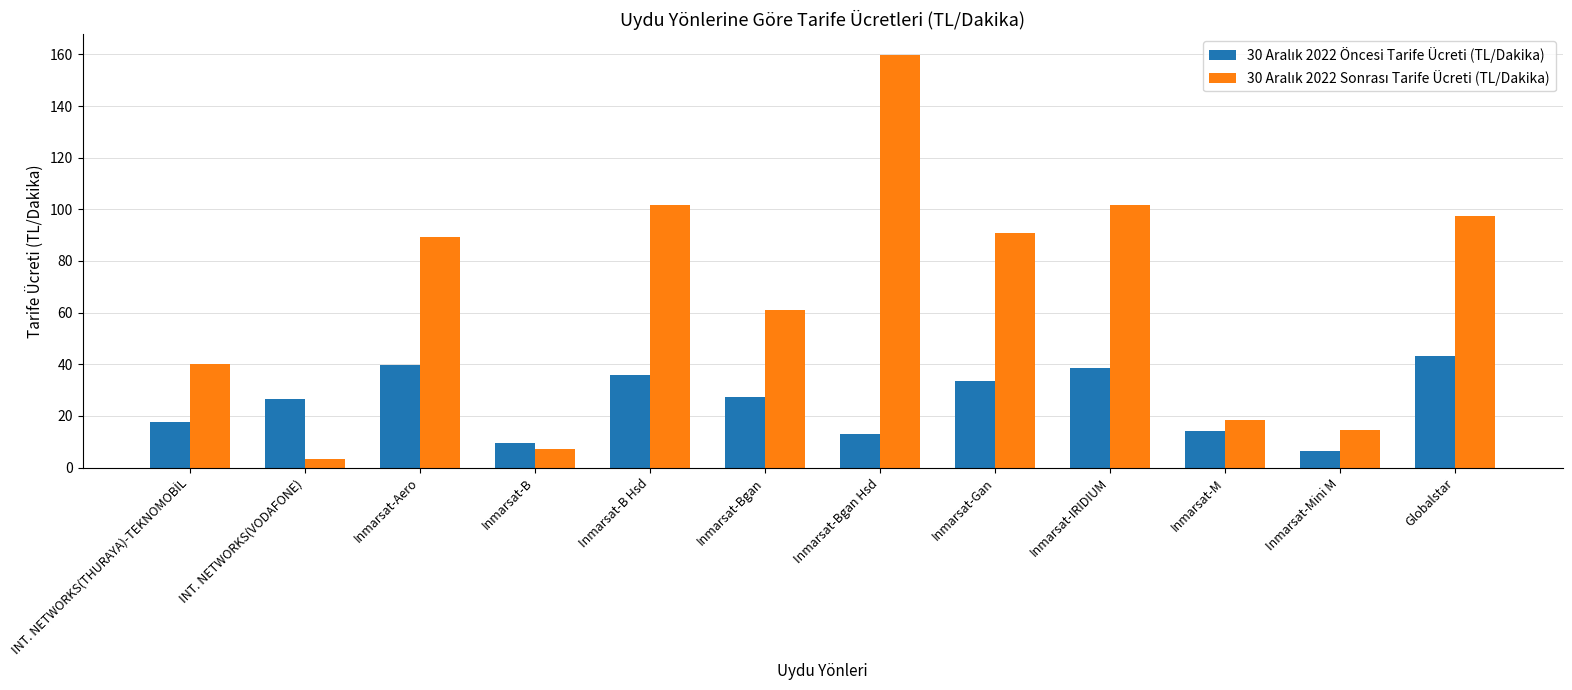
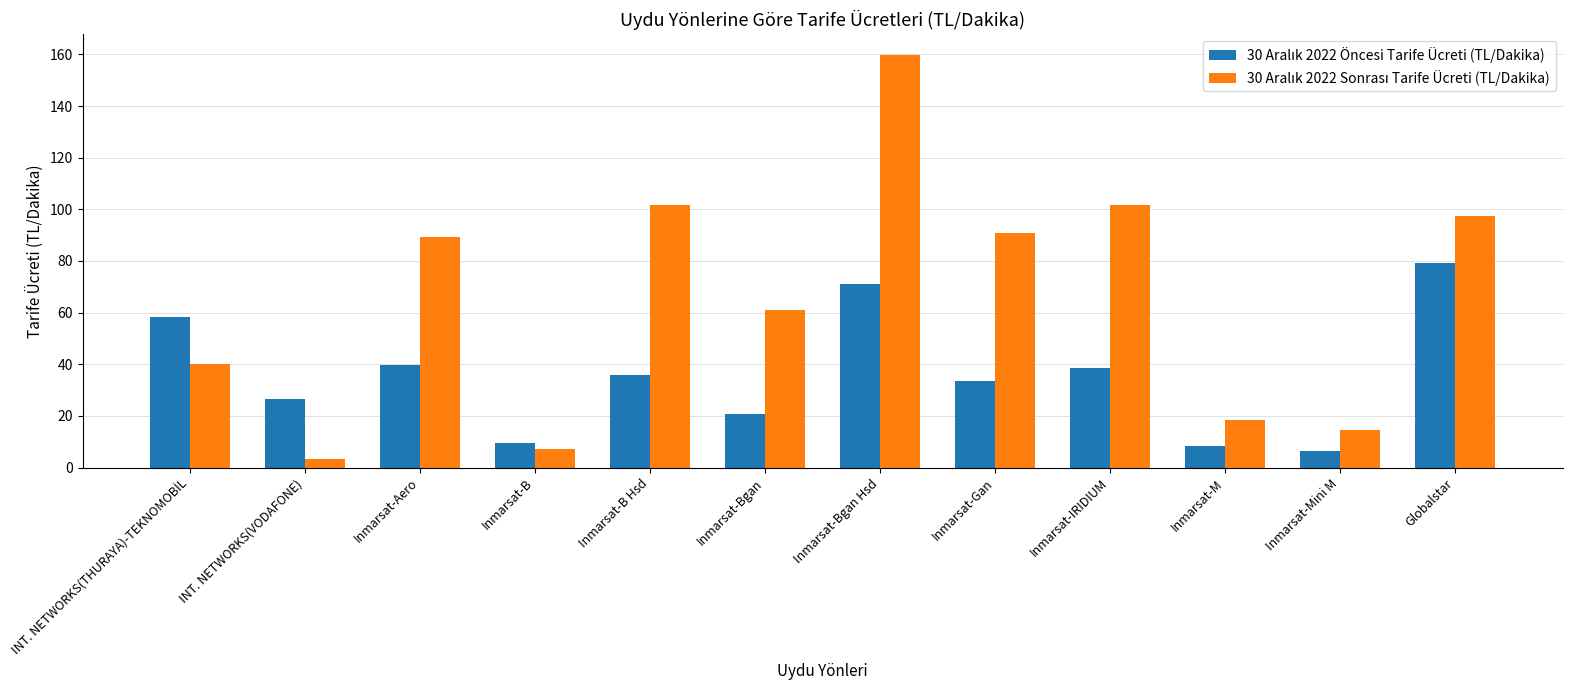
30 Aralık 2022 Öncesi Tarife Ücreti (TL/Dakika), INT. NETWORKS(THURAYA)-TEKNOMOBİL: 18 -> 58
30 Aralık 2022 Öncesi Tarife Ücreti (TL/Dakika), Inmarsat-Bgan: 27 -> 21
30 Aralık 2022 Öncesi Tarife Ücreti (TL/Dakika), Inmarsat-Bgan Hsd: 13 -> 71
30 Aralık 2022 Öncesi Tarife Ücreti (TL/Dakika), Inmarsat-M: 14 -> 8
30 Aralık 2022 Öncesi Tarife Ücreti (TL/Dakika), Globalstar: 43 -> 79
